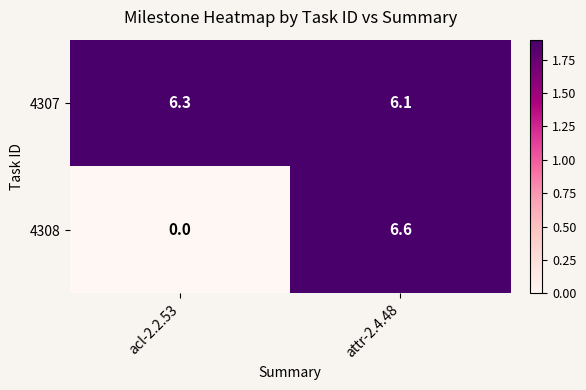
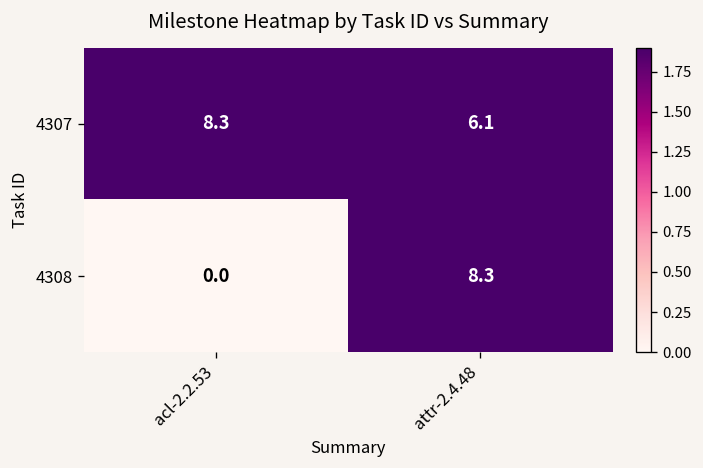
4307, acl-2.2.53: 6.3 -> 8.3
4308, attr-2.4.48: 6.6 -> 8.3
